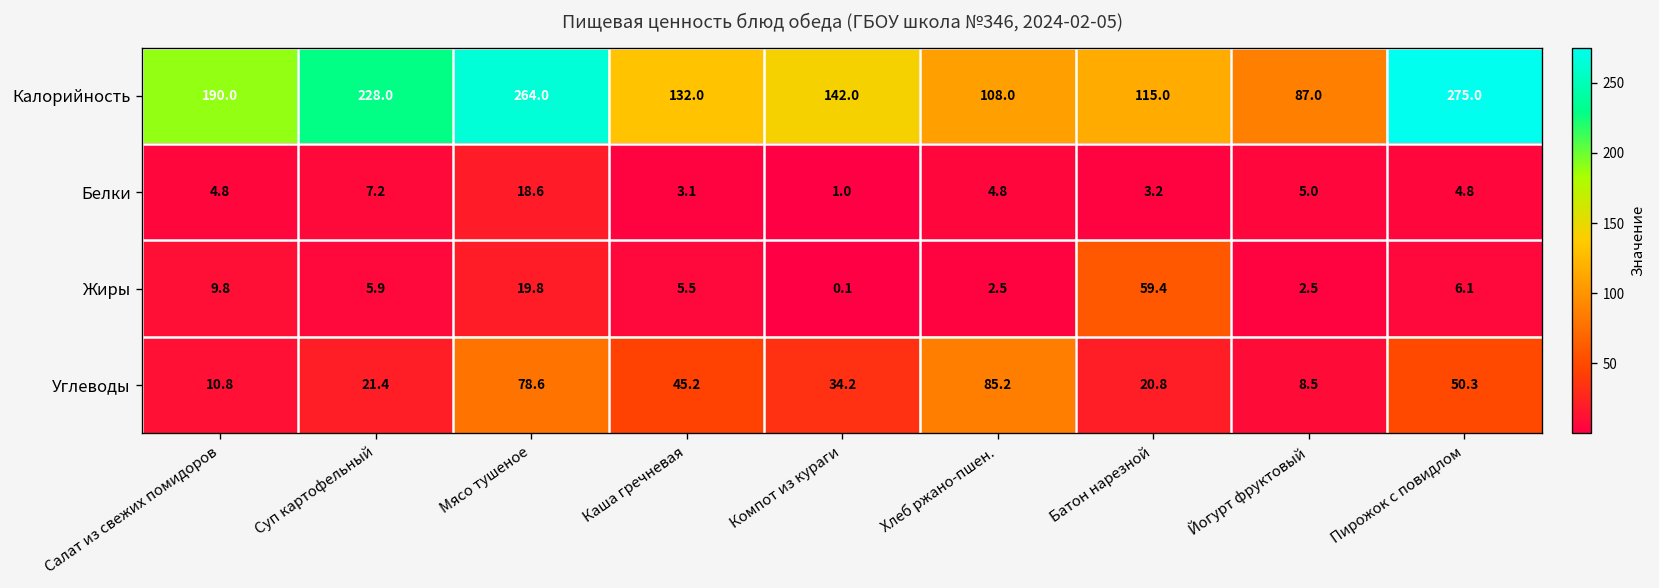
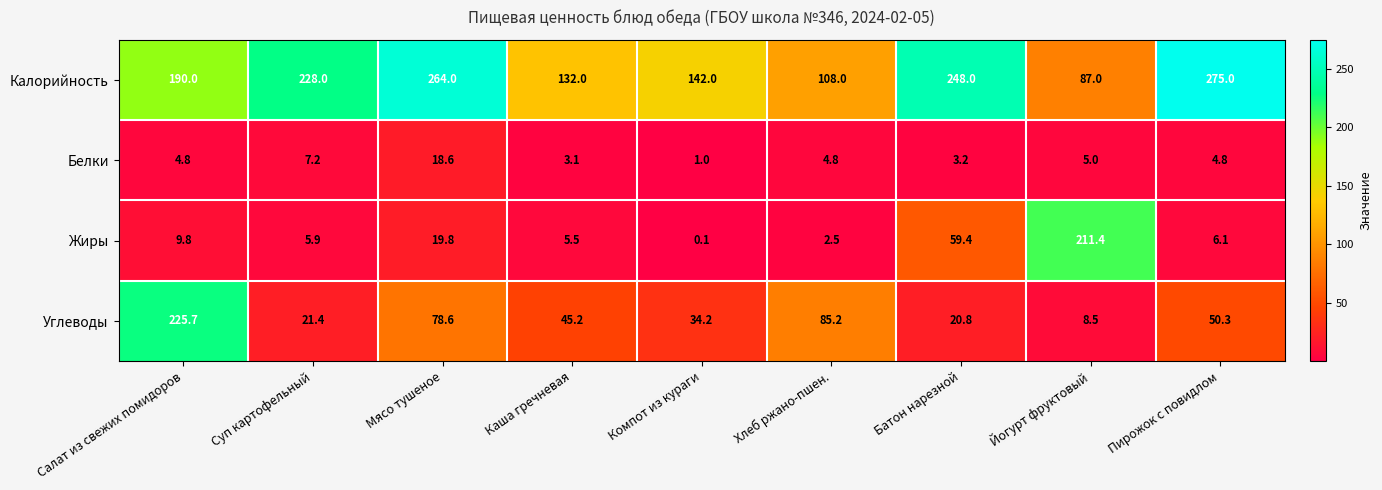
Калорийность, Батон нарезной: 115.0 -> 248.0
Жиры, Йогурт фруктовый: 2.5 -> 211.4
Углеводы, Салат из свежих помидоров: 10.8 -> 225.7
